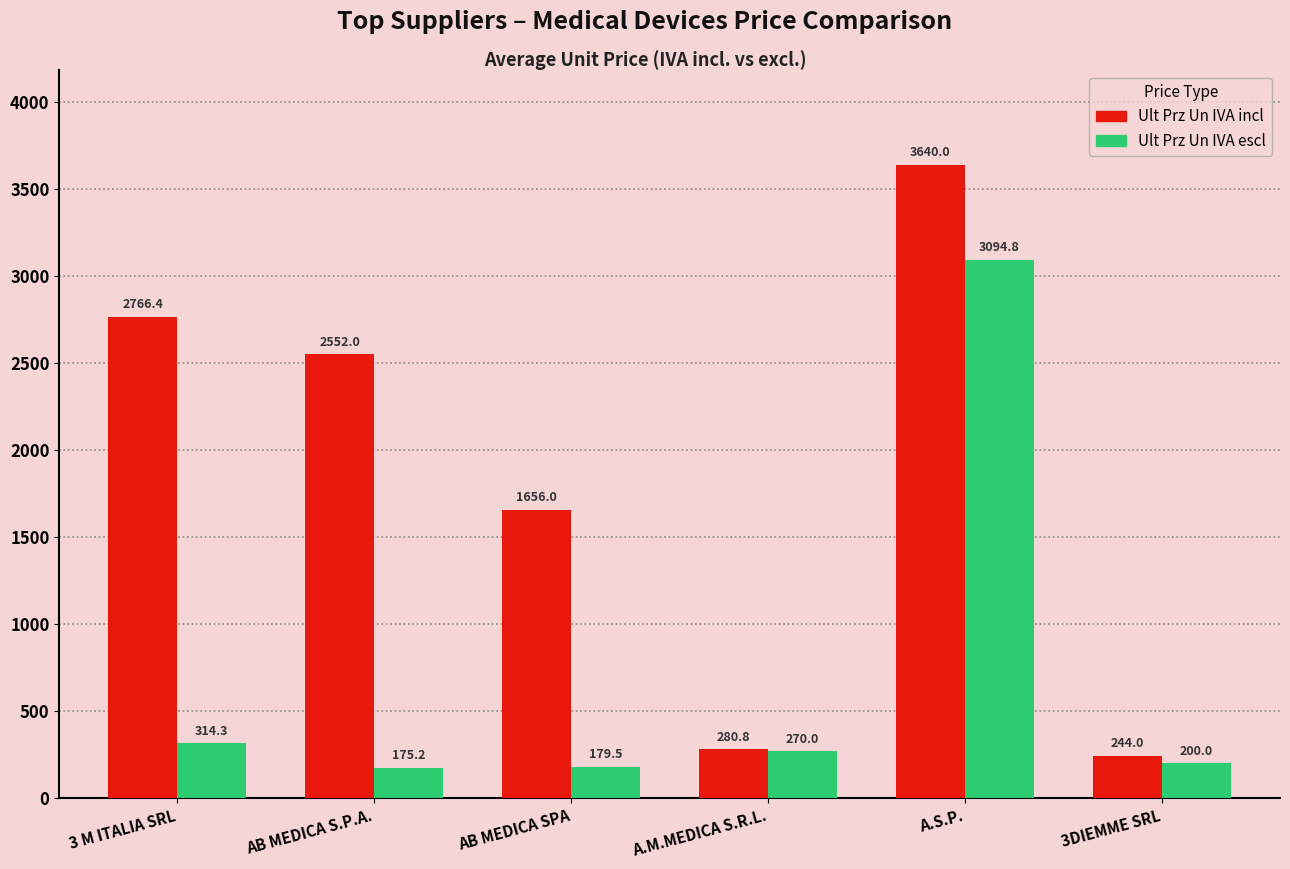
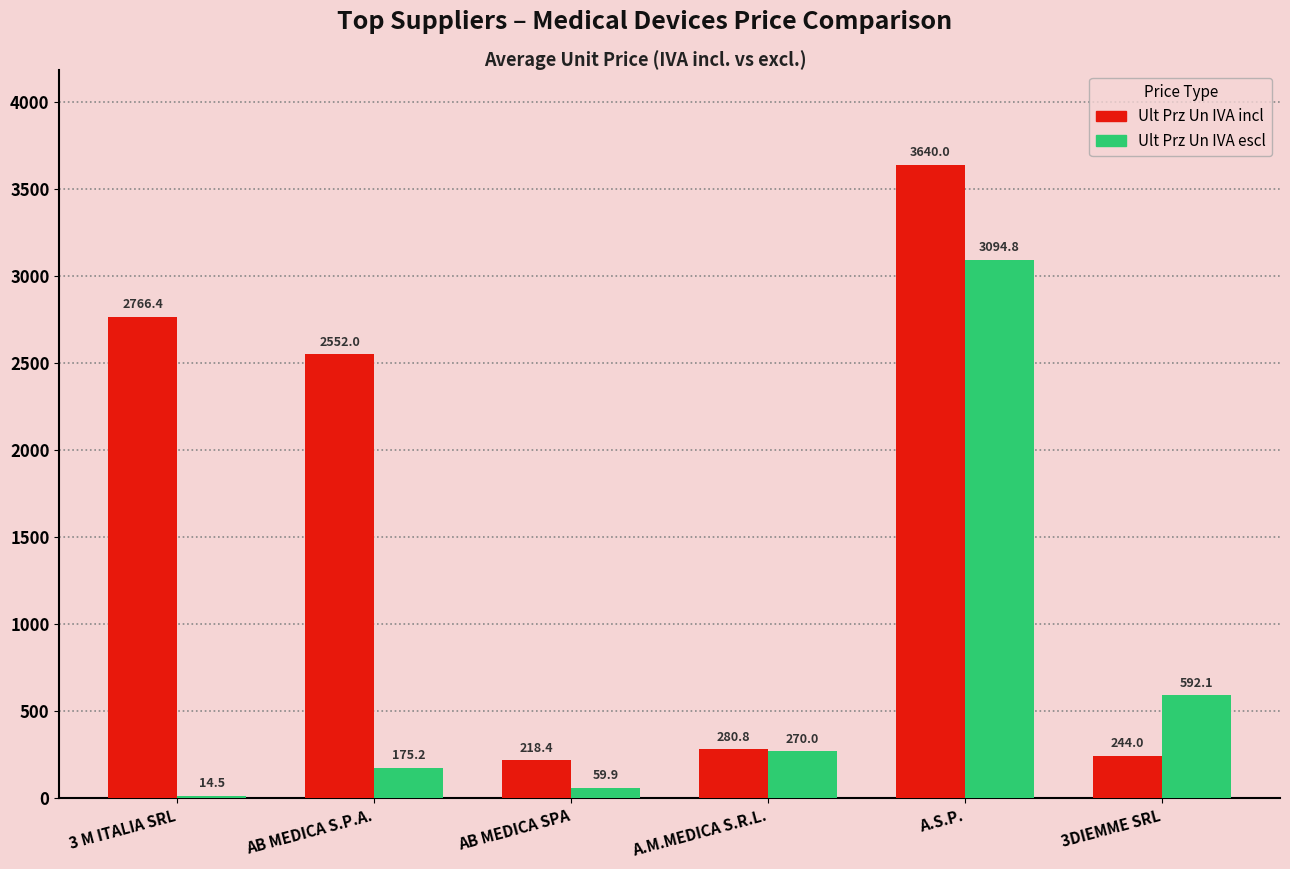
Ult Prz Un IVA escl, 3 M ITALIA SRL: 314.3 -> 14.5
Ult Prz Un IVA incl, AB MEDICA SPA: 1656.0 -> 218.4
Ult Prz Un IVA escl, AB MEDICA SPA: 179.5 -> 59.9
Ult Prz Un IVA escl, 3DIEMME SRL: 200.0 -> 592.1
